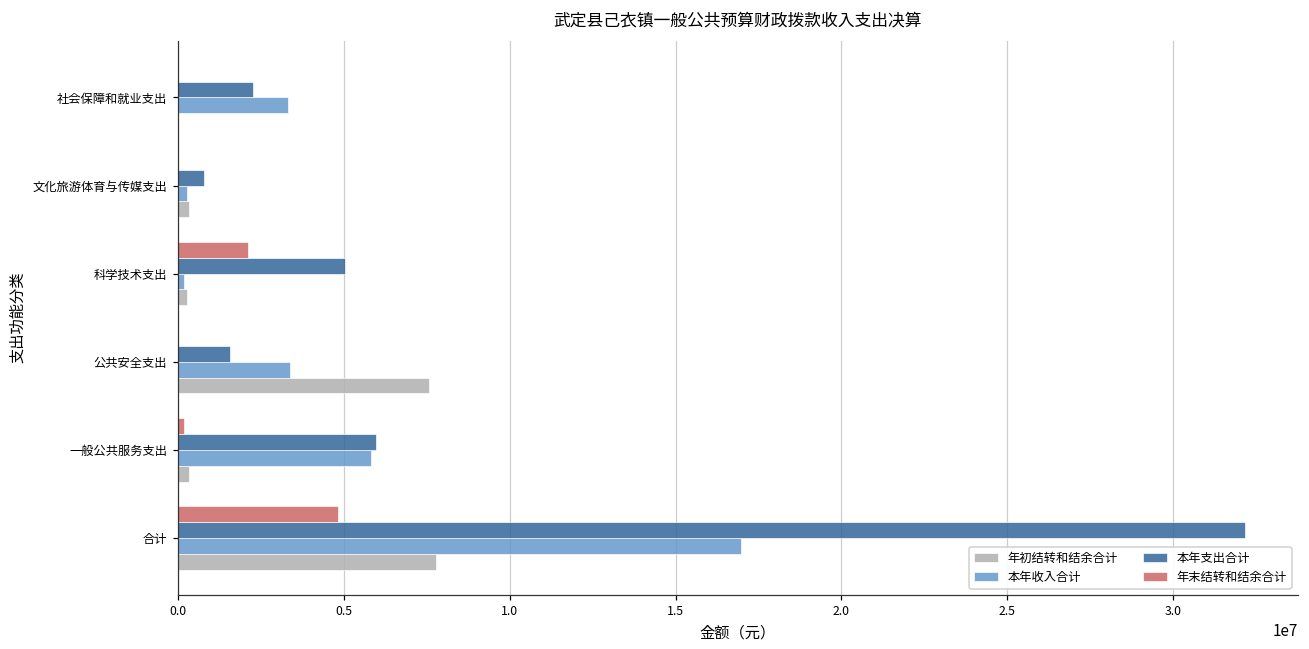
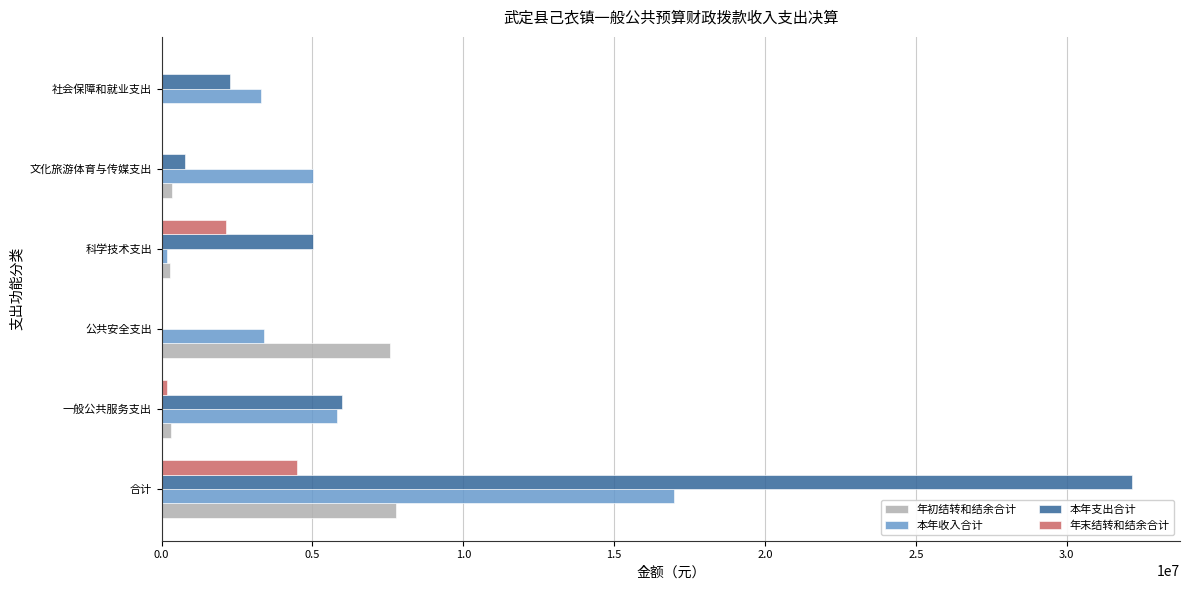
本年收入合计, 文化旅游体育与传媒支出: 300000 -> 5000000
本年支出合计, 公共安全支出: 1600000 -> 0
年末结转和结余合计, 合计: 4800000 -> 4500000
